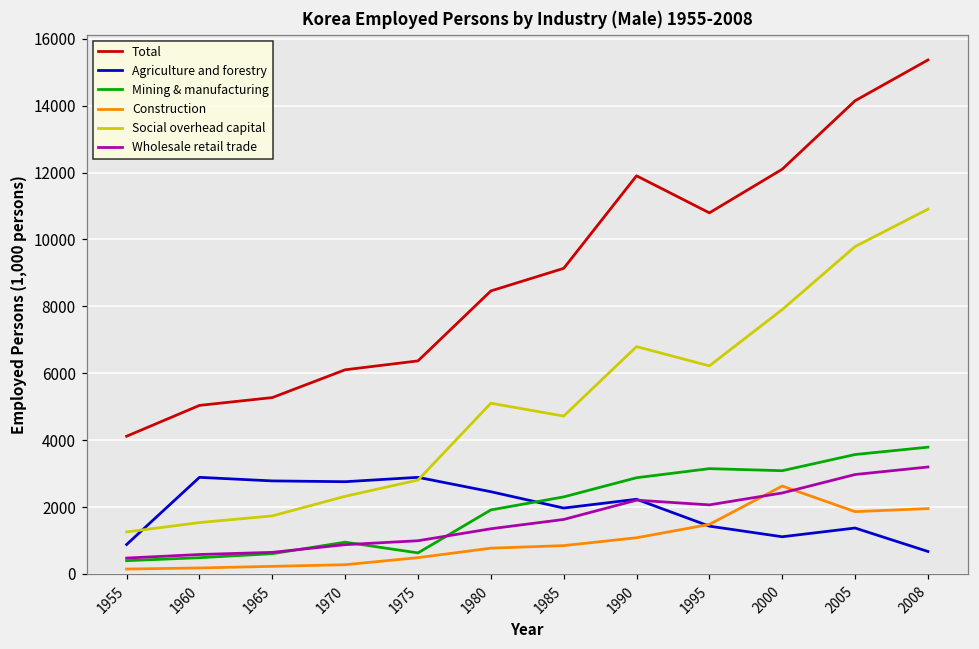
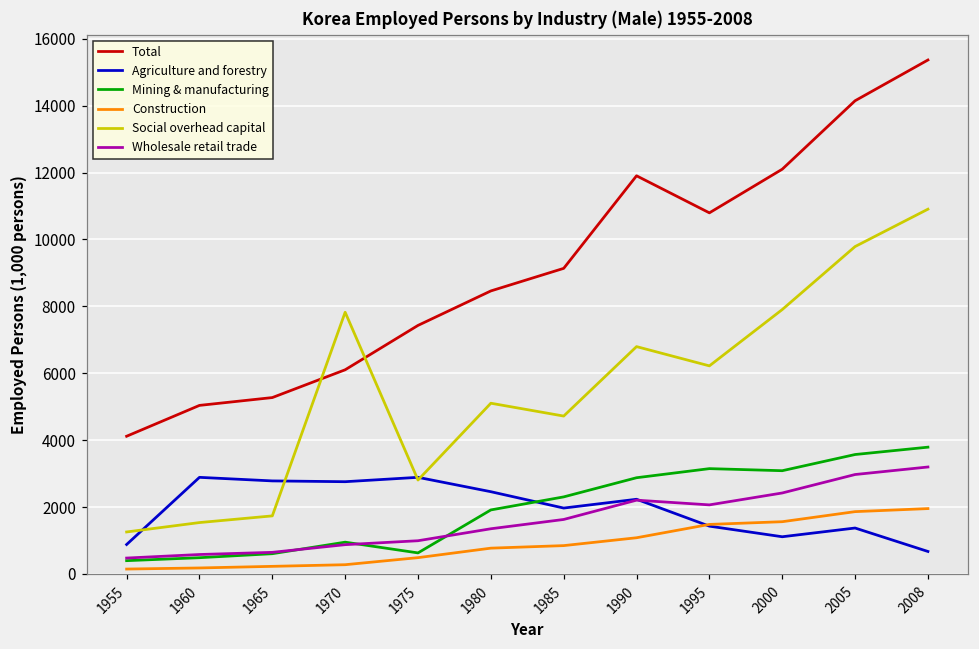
Social overhead capital, 1970: 2300 -> 7800
Total, 1975: 6400 -> 7400
Construction, 2000: 2600 -> 1600
